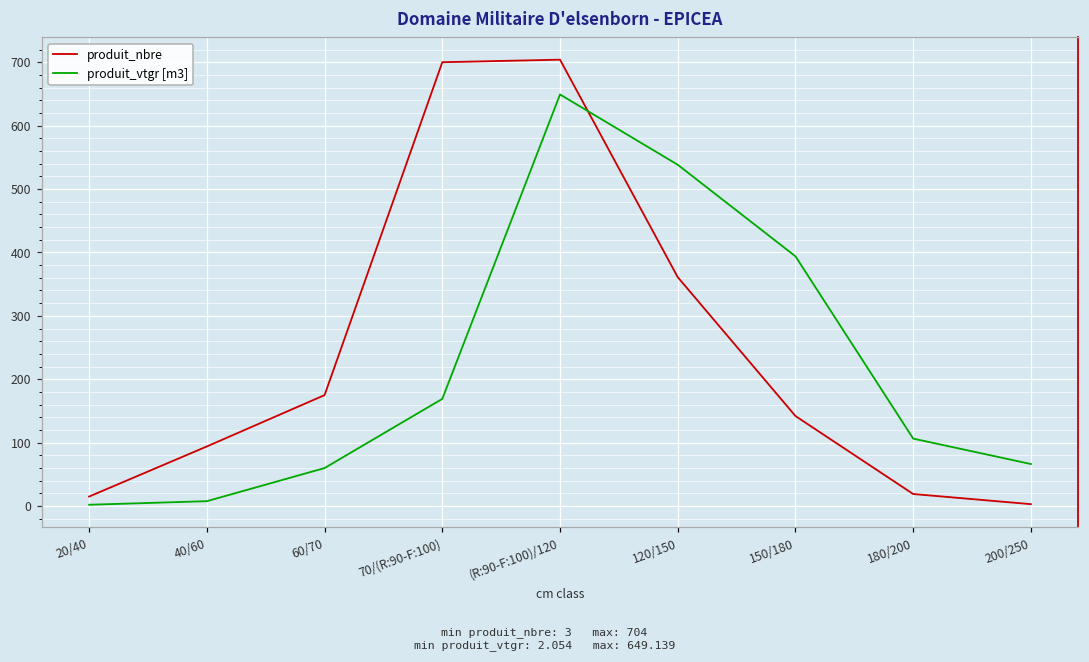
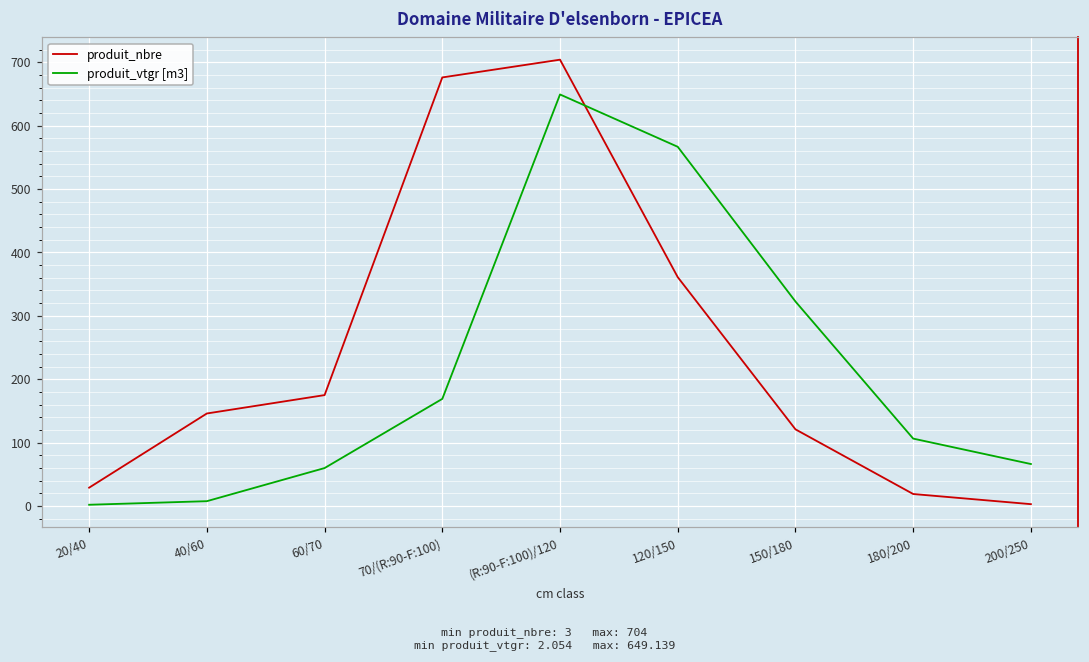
produit_nbre, 20/40: 20 -> 30
produit_nbre, 40/60: 90 -> 150
produit_nbre, 70/(R:90-F:100): 700 -> 680
produit_vtgr [m3], 120/150: 540 -> 570
produit_nbre, 150/180: 140 -> 120
produit_vtgr [m3], 150/180: 390 -> 320
